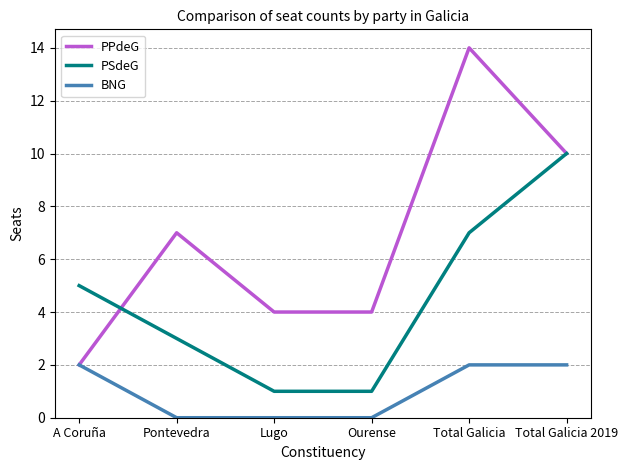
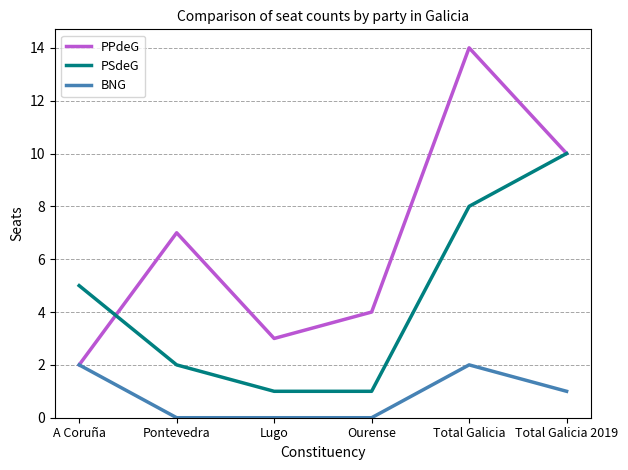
PSdeG, Pontevedra: 3 -> 2
PPdeG, Lugo: 4 -> 3
PSdeG, Total Galicia: 7 -> 8
BNG, Total Galicia 2019: 2 -> 1
